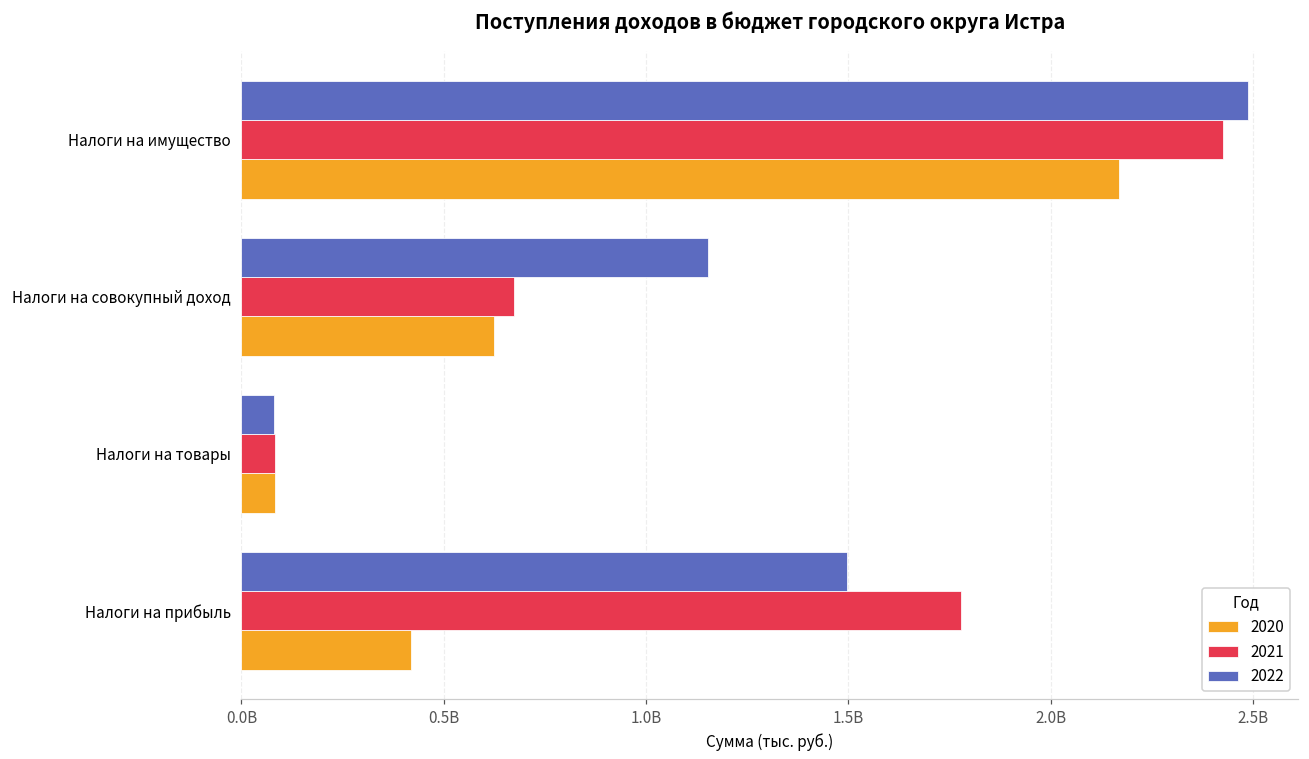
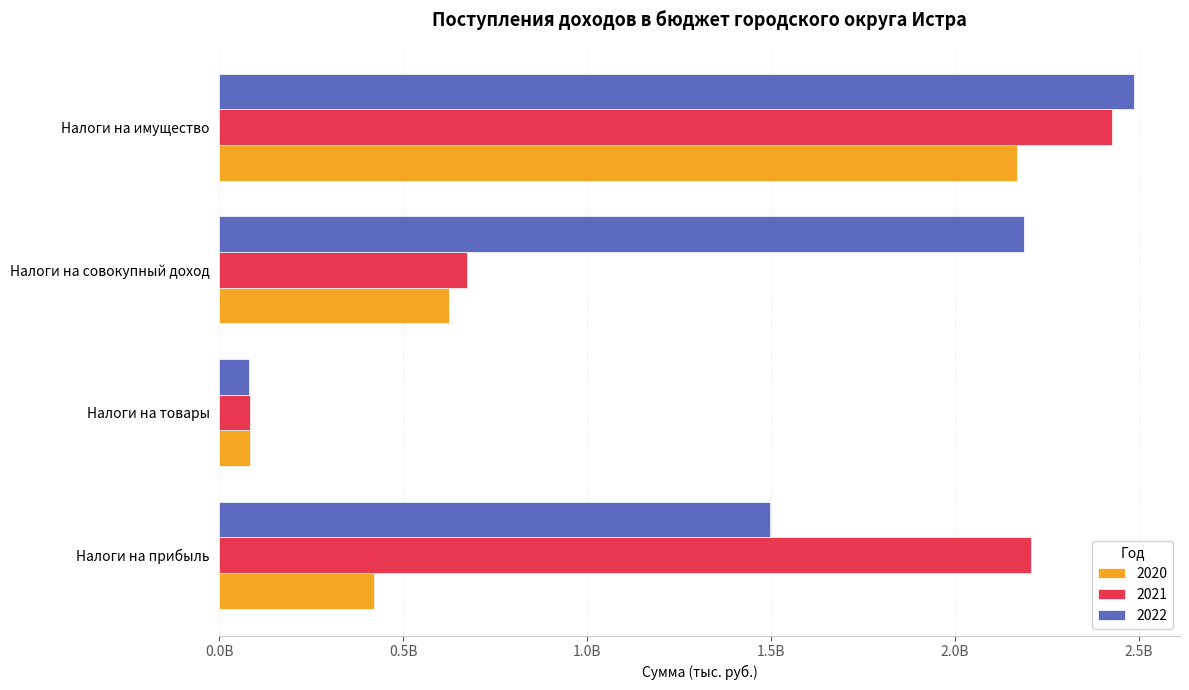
2022, Налоги на совокупный доход: 1150000000 -> 2190000000
2021, Налоги на прибыль: 1780000000 -> 2210000000
